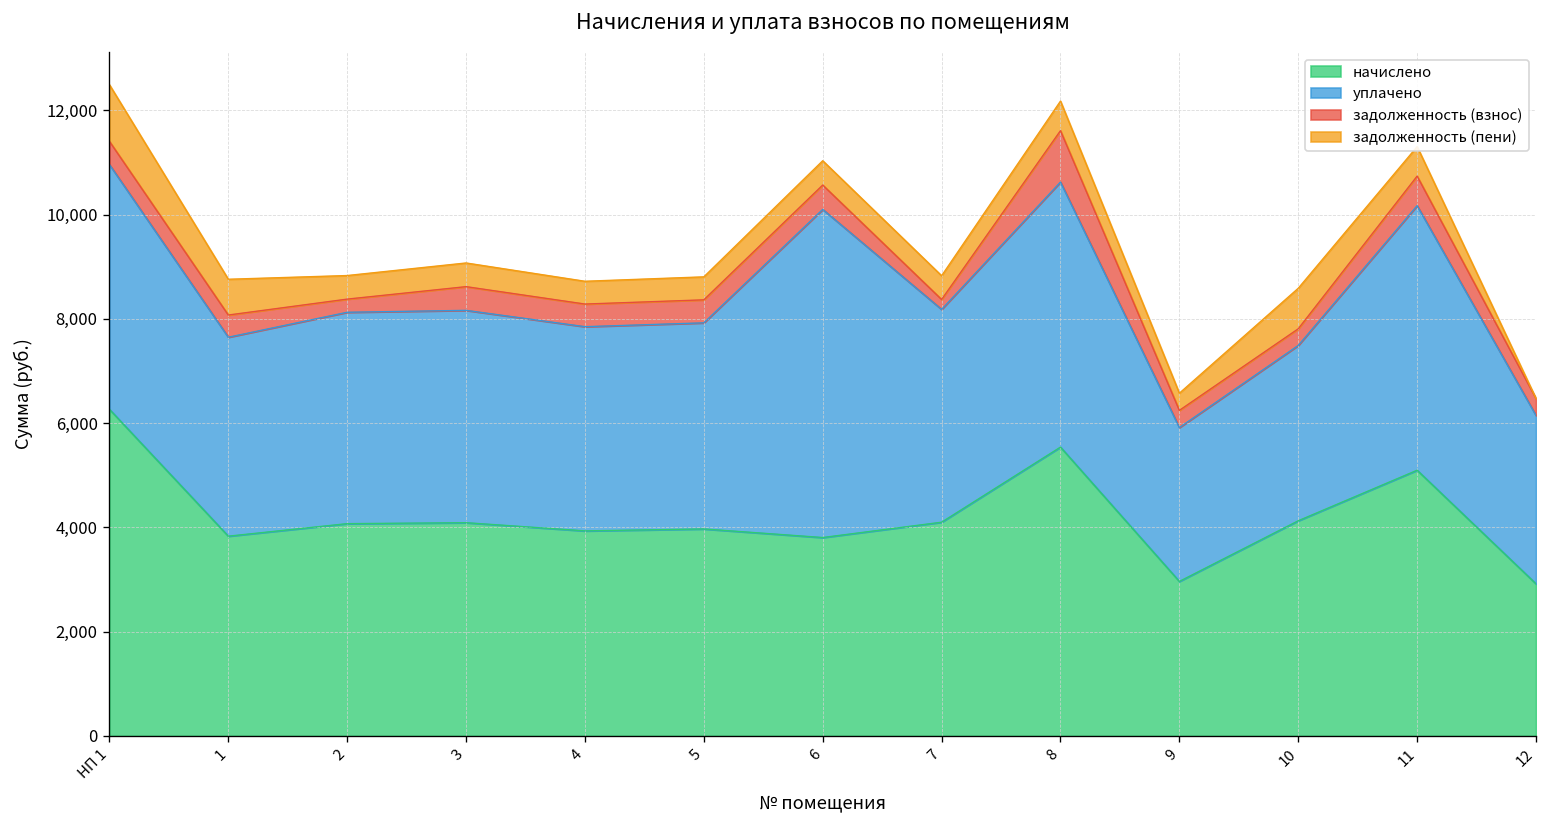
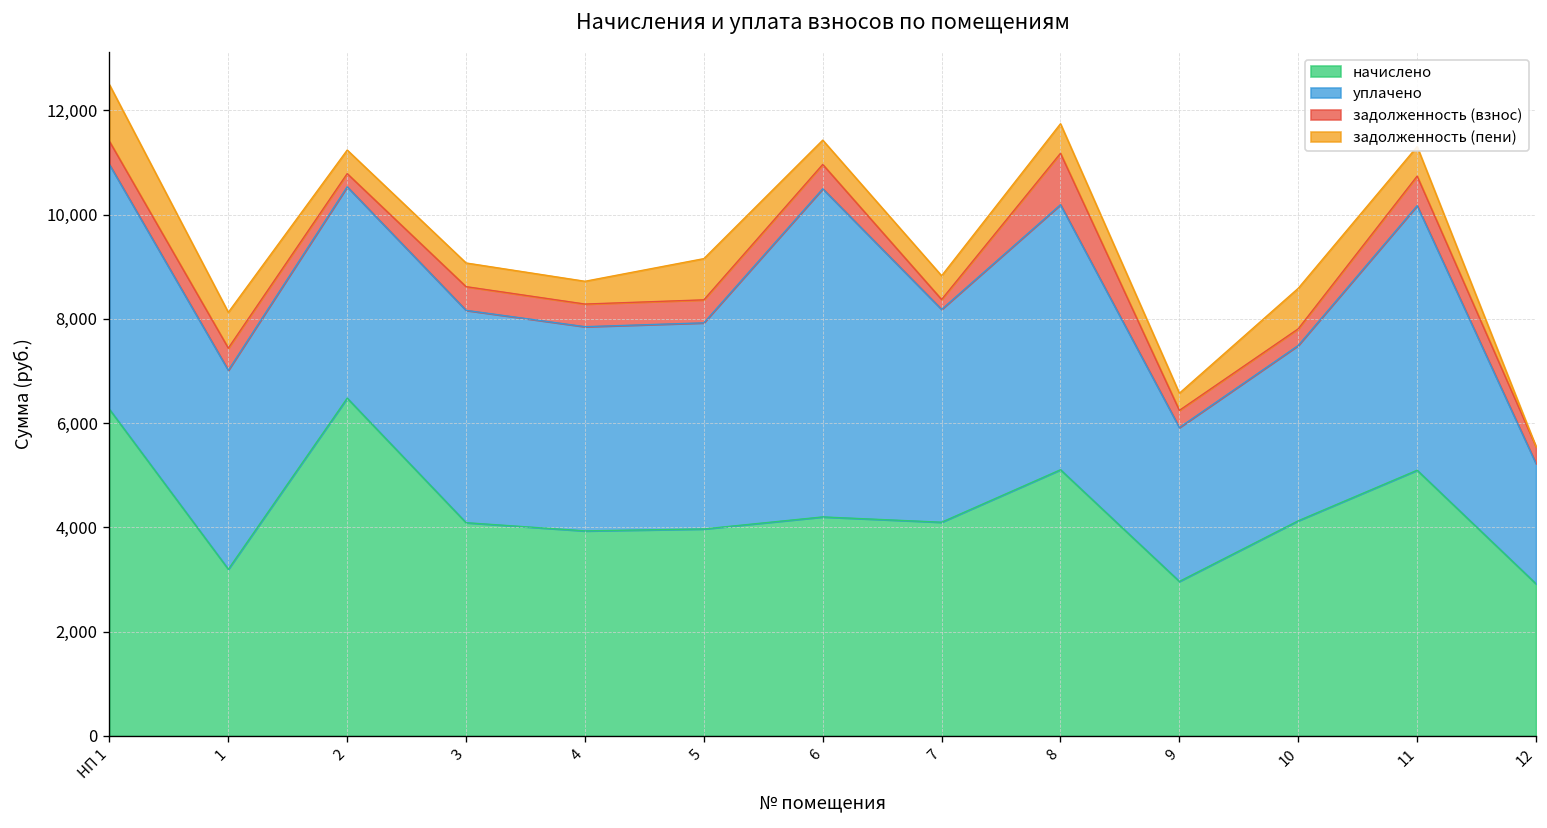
начислено, 1: 3,800 -> 3,200
начислено, 2: 4,100 -> 6,500
задолженность (пени), 5: 400 -> 800
начислено, 6: 3,800 -> 4,200
начислено, 8: 5,500 -> 5,100
уплачено, 12: 3,200 -> 2,300
